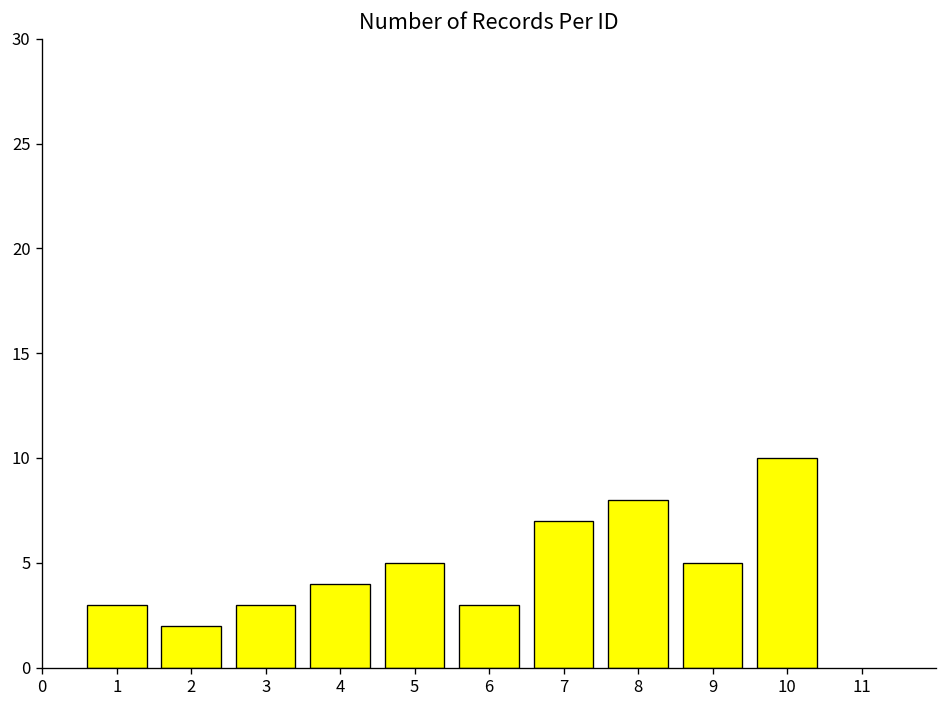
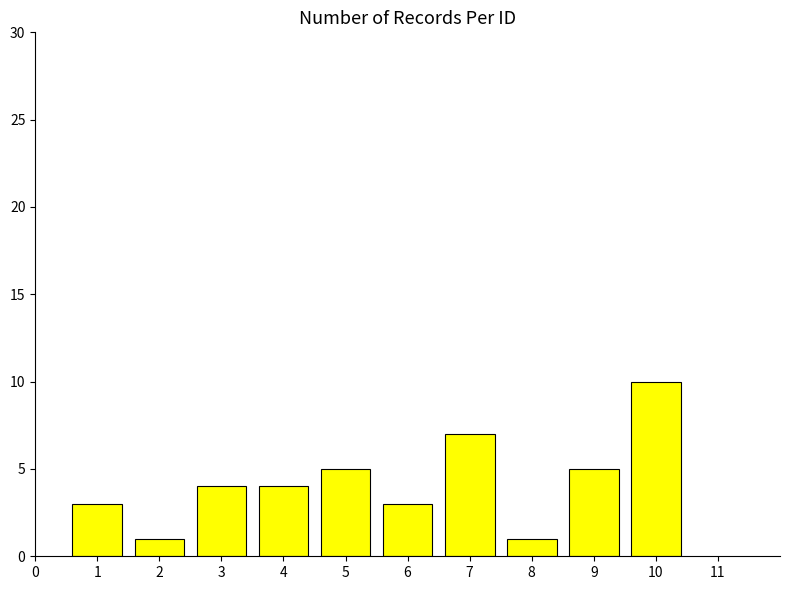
2: 2 -> 1
3: 3 -> 4
8: 8 -> 1
